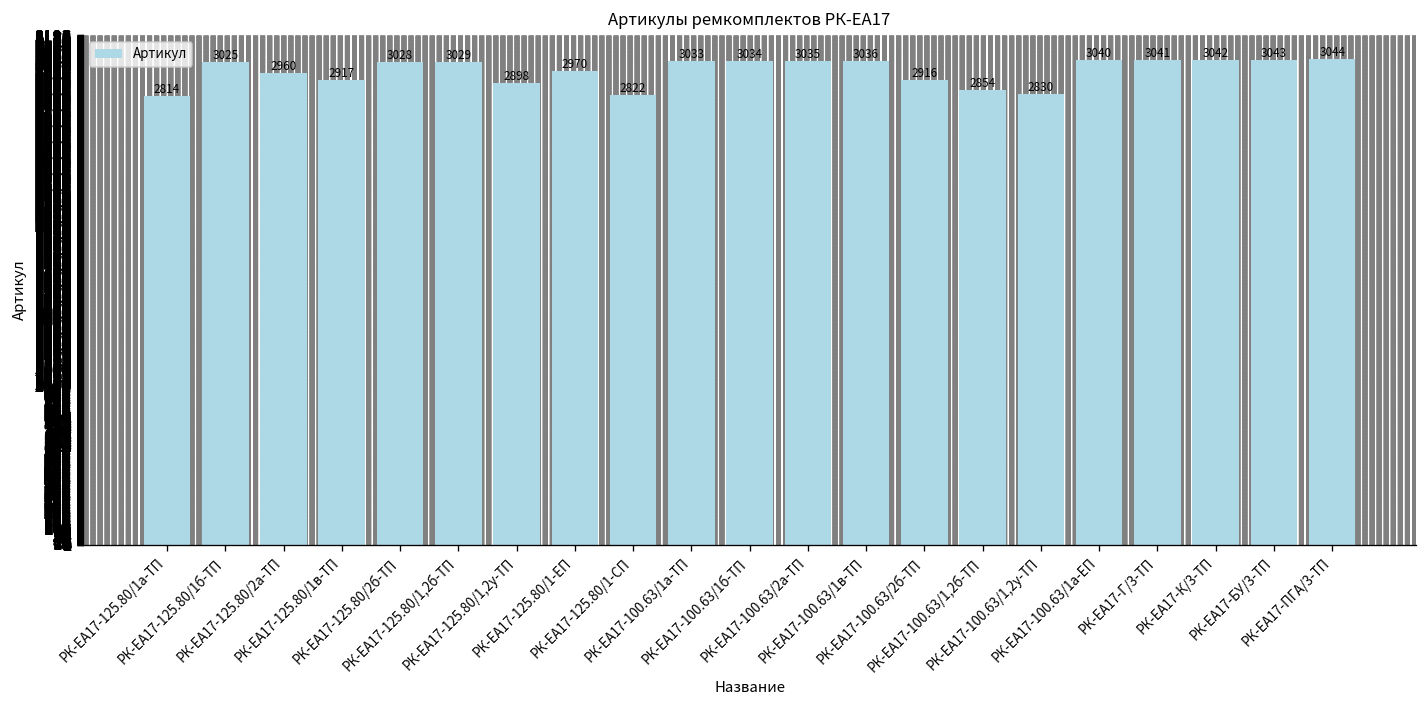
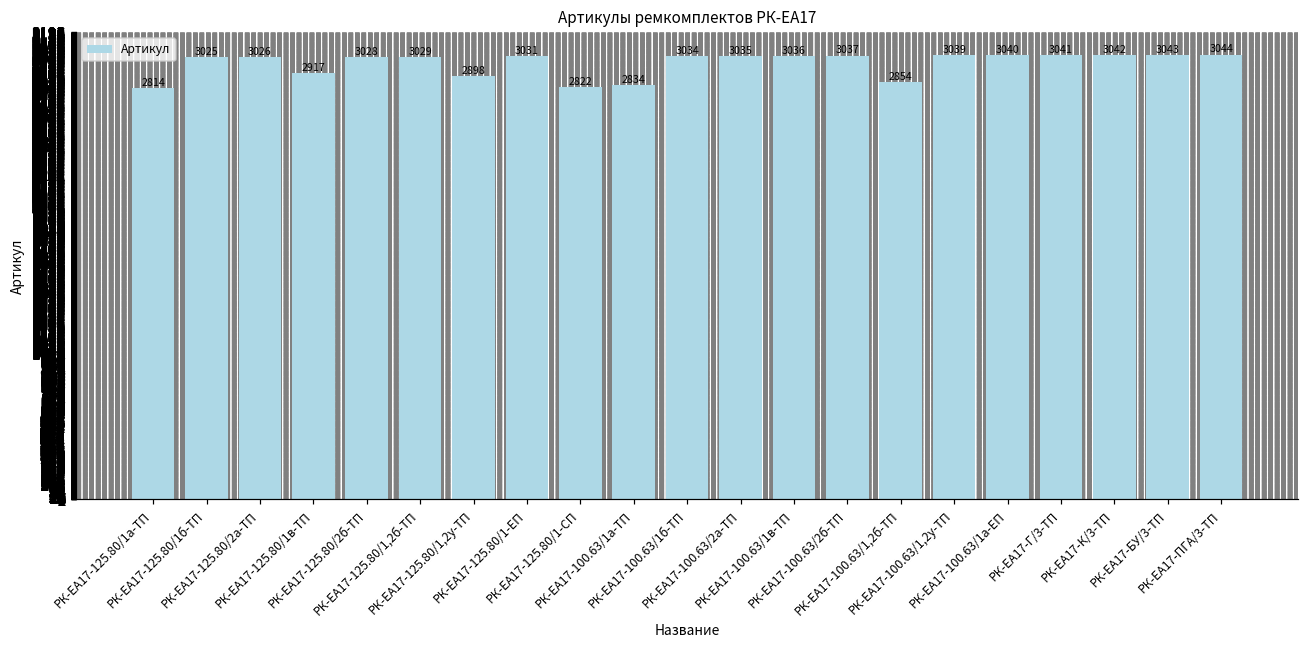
РК-ЕА17-125.80/2а-ТП: 2960 -> 3026
РК-ЕА17-125.80/1-ЕП: 2970 -> 3031
РК-ЕА17-100.63/1а-ТП: 3033 -> 2834
РК-ЕА17-100.63/2б-ТП: 2916 -> 3037
РК-ЕА17-100.63/1,2у-ТП: 2830 -> 3039
